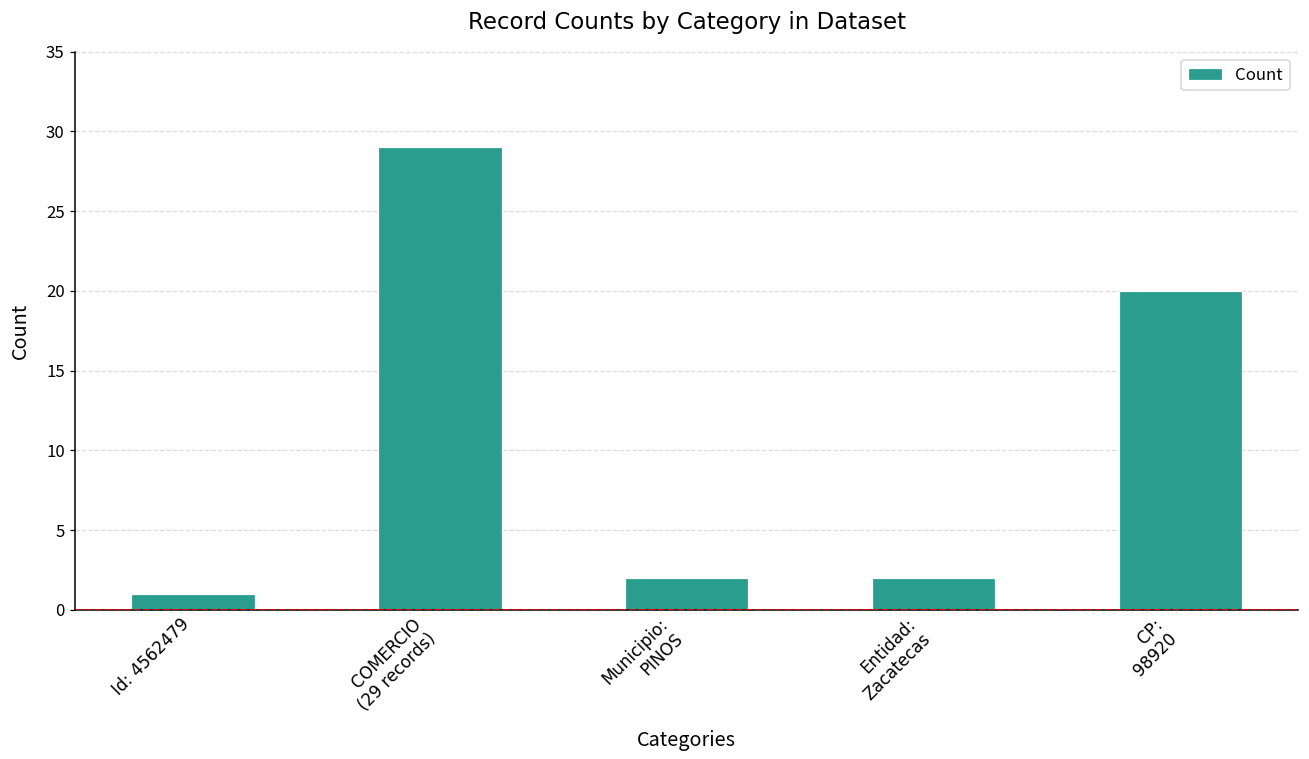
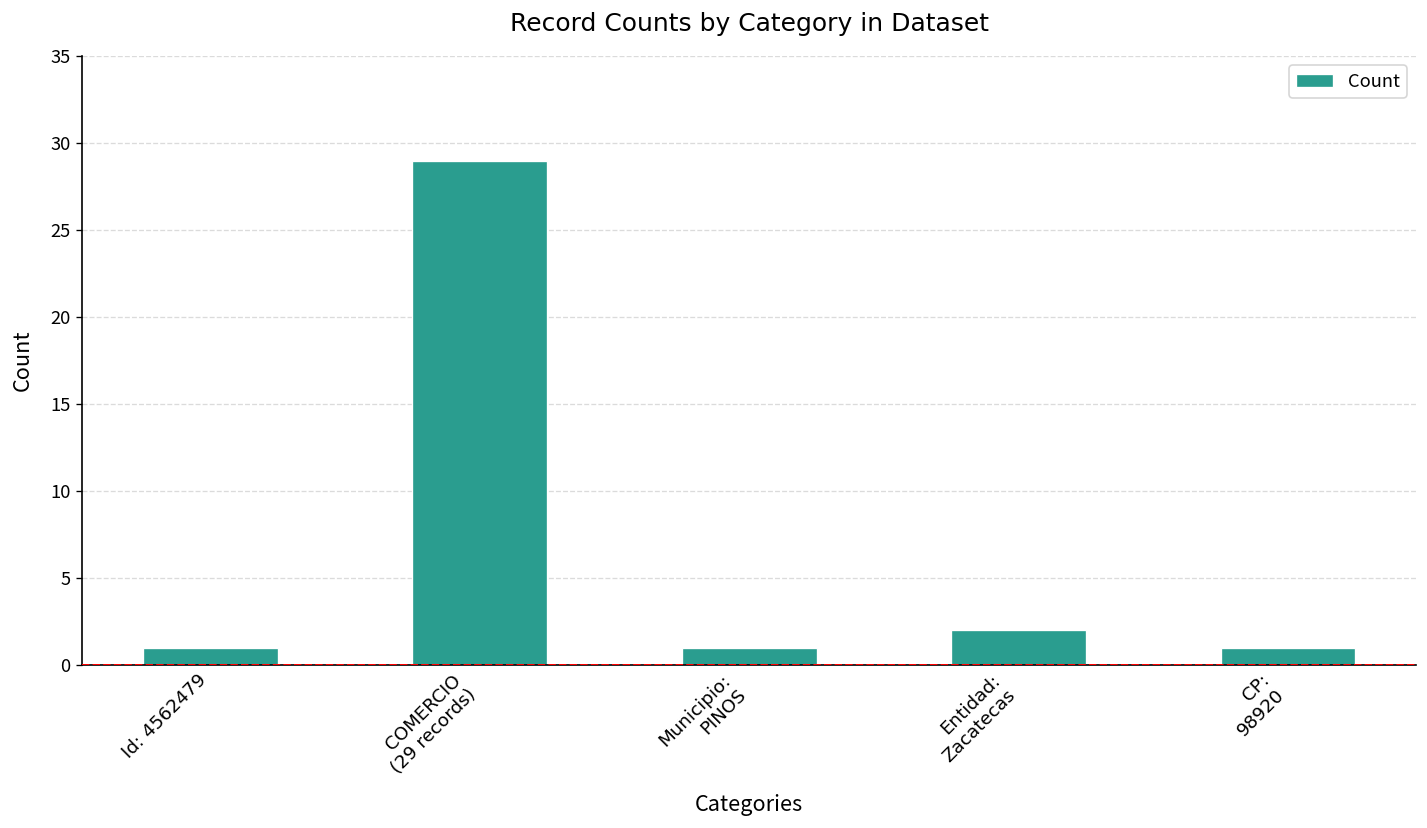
Municipio: PINOS: 2 -> 1
CP: 98920: 20 -> 1
